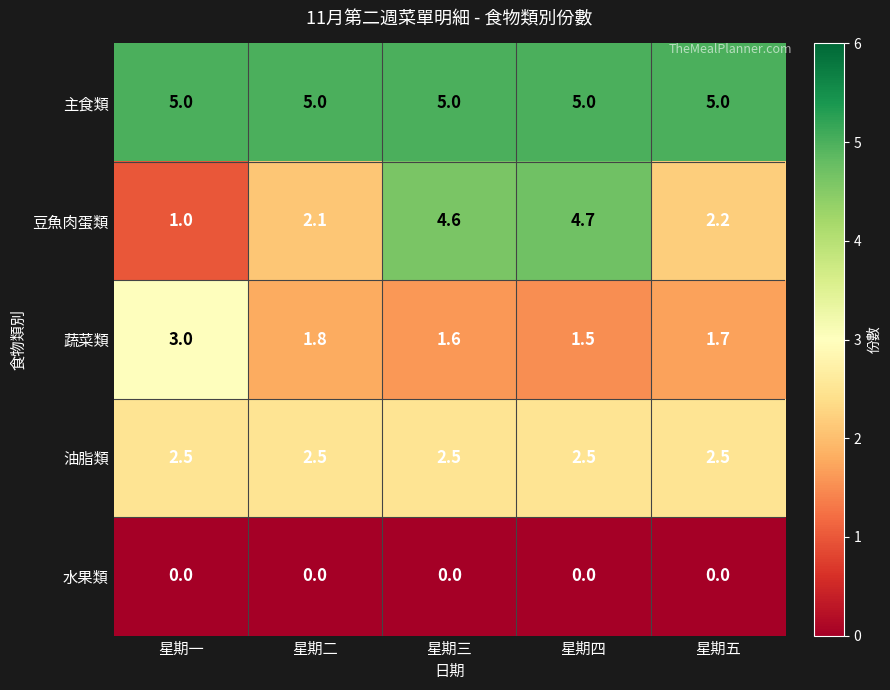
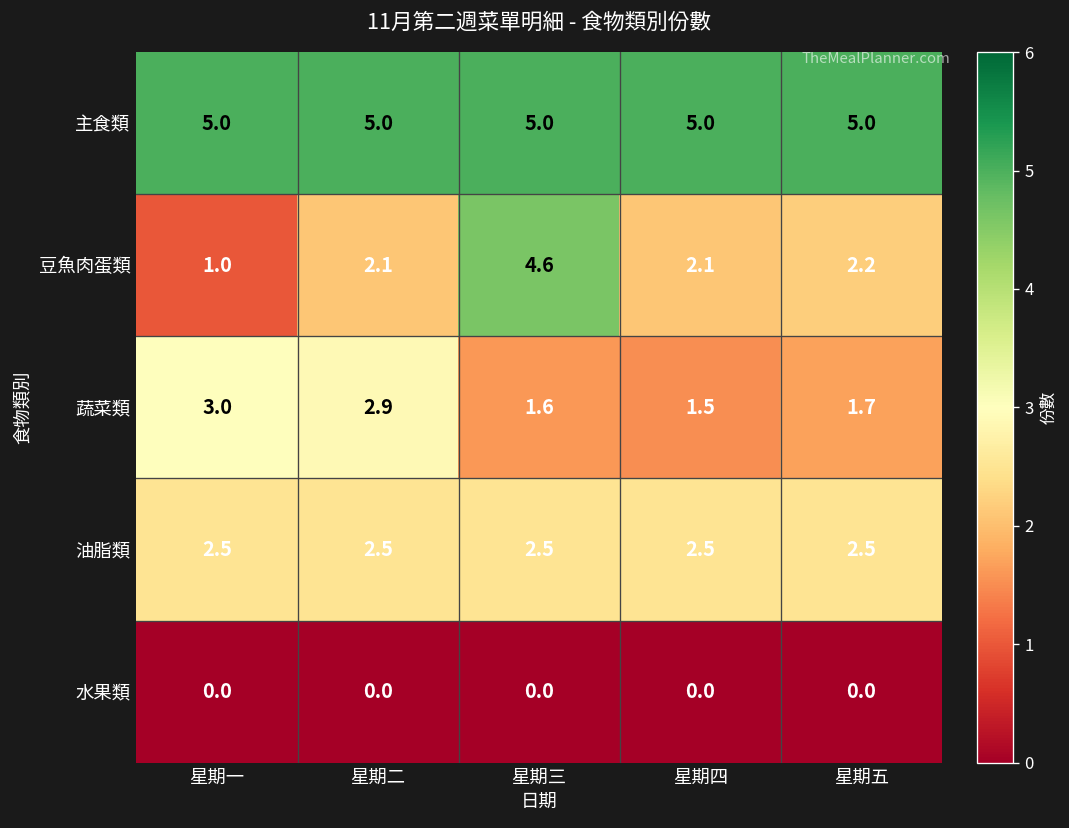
豆魚肉蛋類, 星期四: 4.7 -> 2.1
蔬菜類, 星期二: 1.8 -> 2.9
